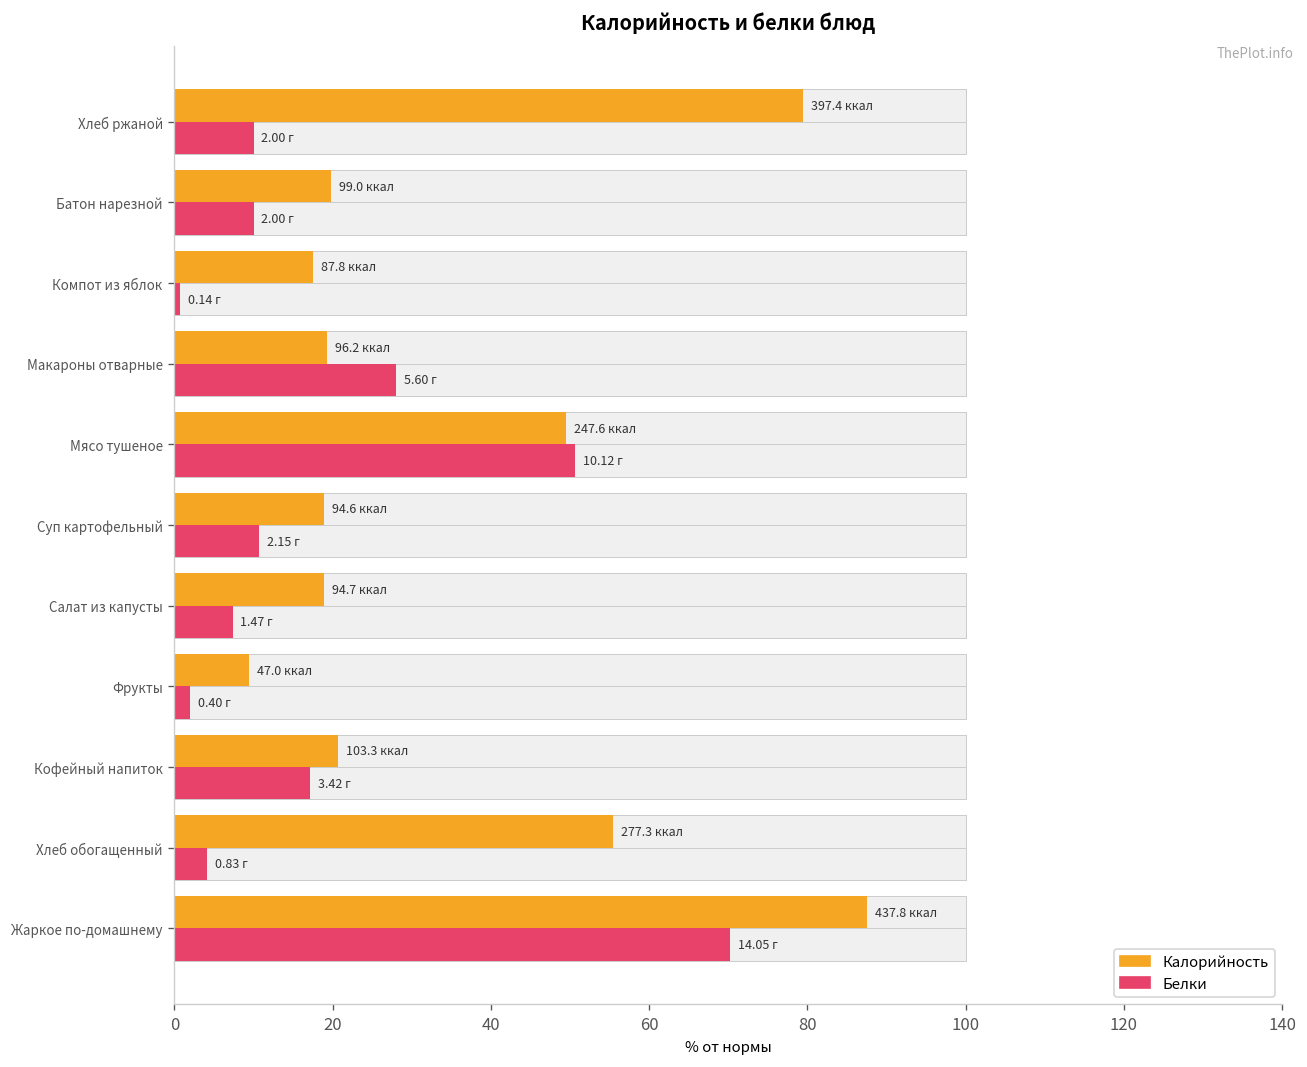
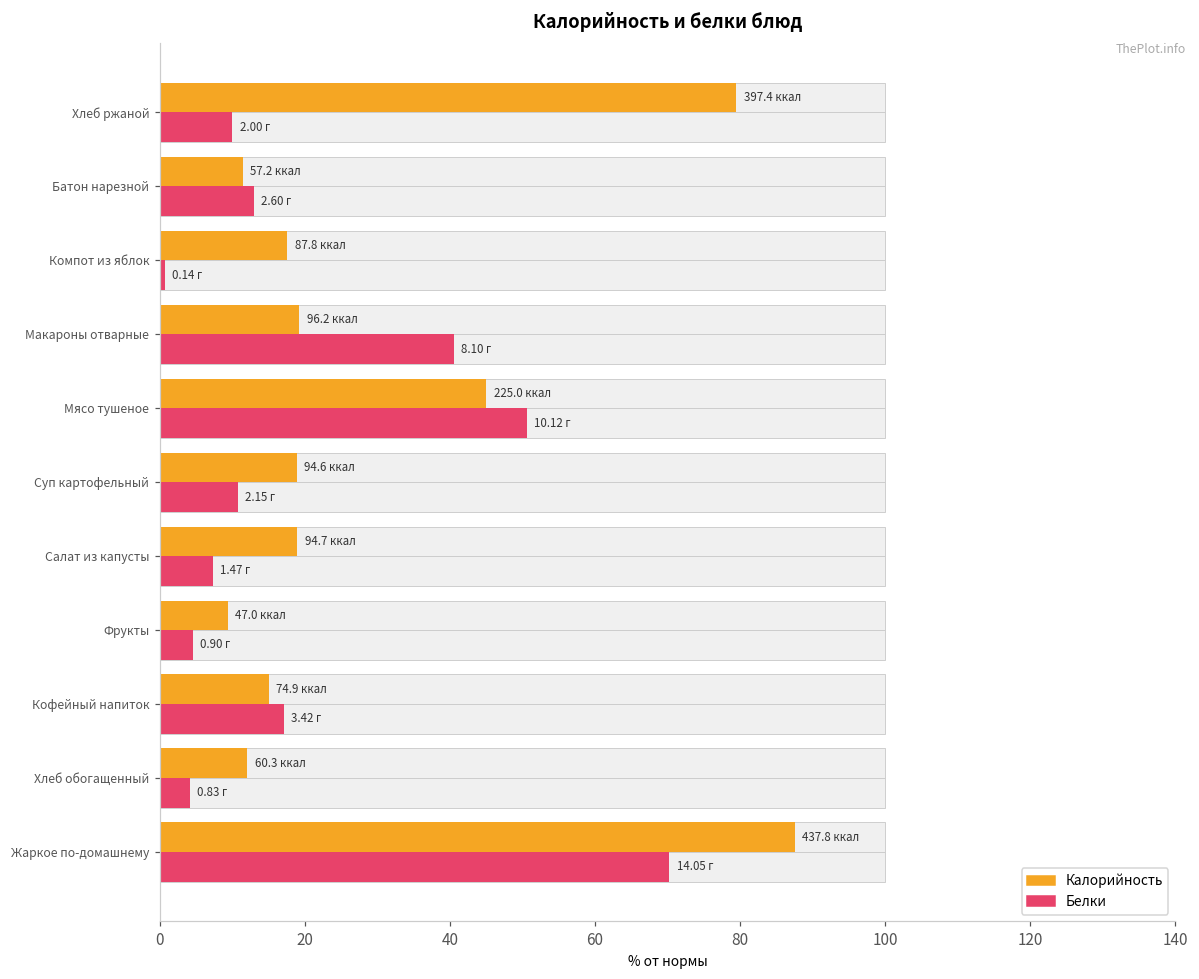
Калорийность, Батон нарезной: 99.0 -> 57.2
Белки, Батон нарезной: 2.00 -> 2.60
Белки, Макароны отварные: 5.60 -> 8.10
Калорийность, Мясо тушеное: 247.6 -> 225.0
Белки, Фрукты: 0.40 -> 0.90
Калорийность, Кофейный напиток: 103.3 -> 74.9
Калорийность, Хлеб обогащенный: 277.3 -> 60.3
